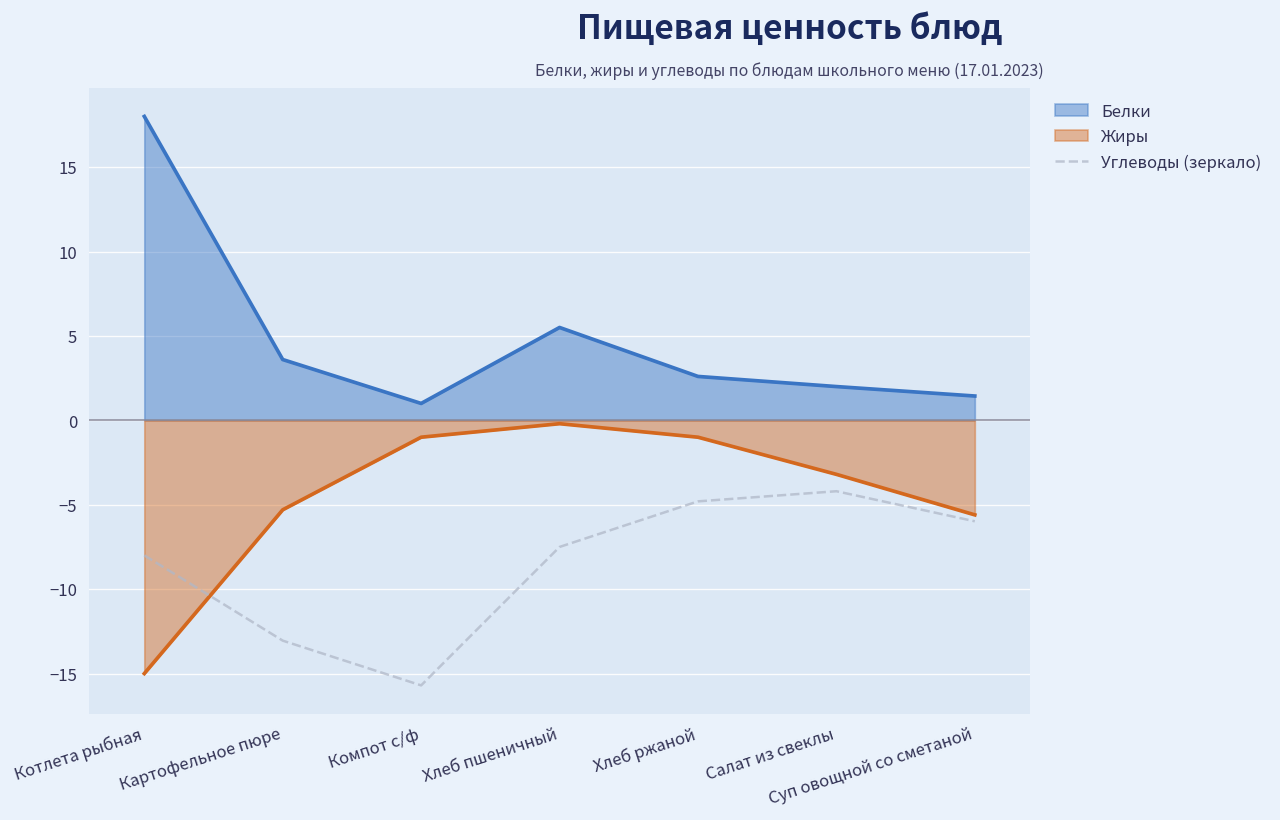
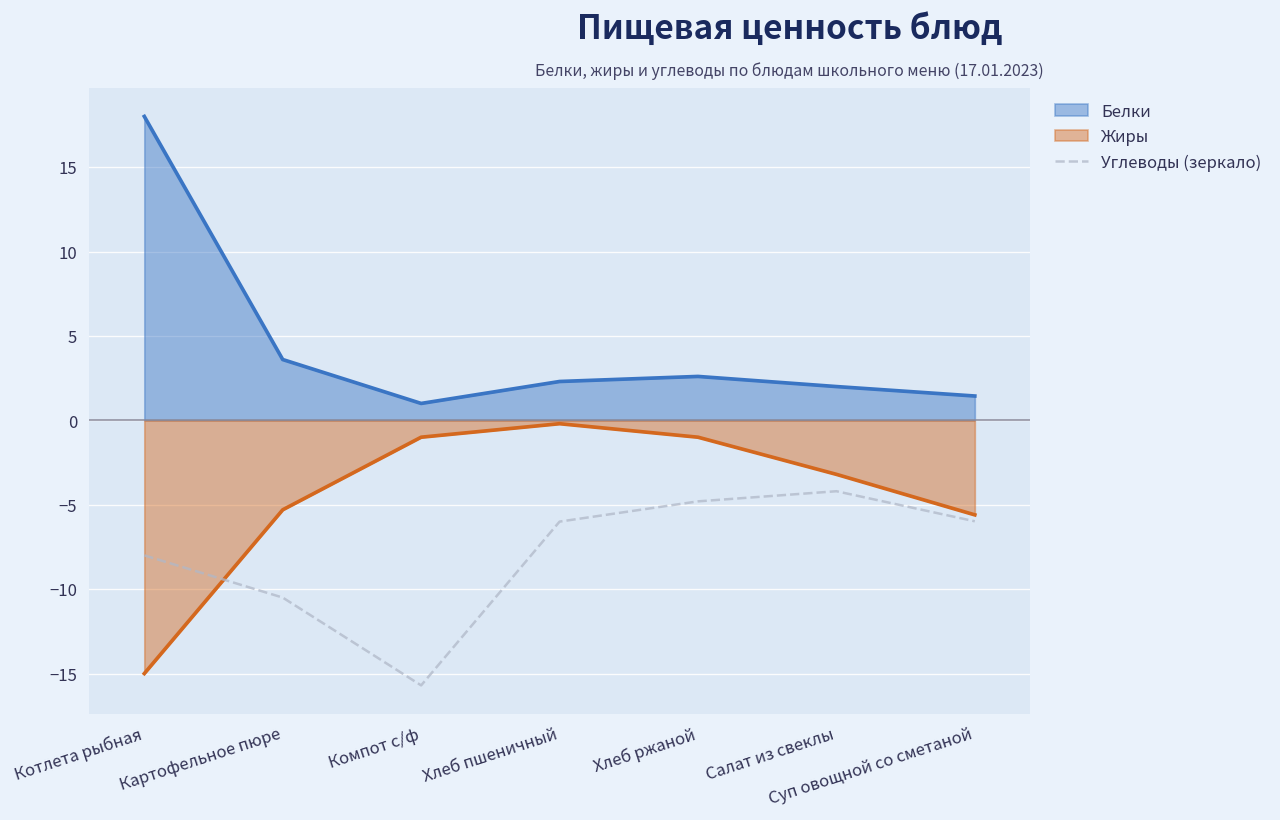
Углеводы (зеркало), Картофельное пюре: -13.1 -> -10.5
Белки, Хлеб пшеничный: 5.5 -> 2.3
Углеводы (зеркало), Хлеб пшеничный: -7.5 -> -6.0
